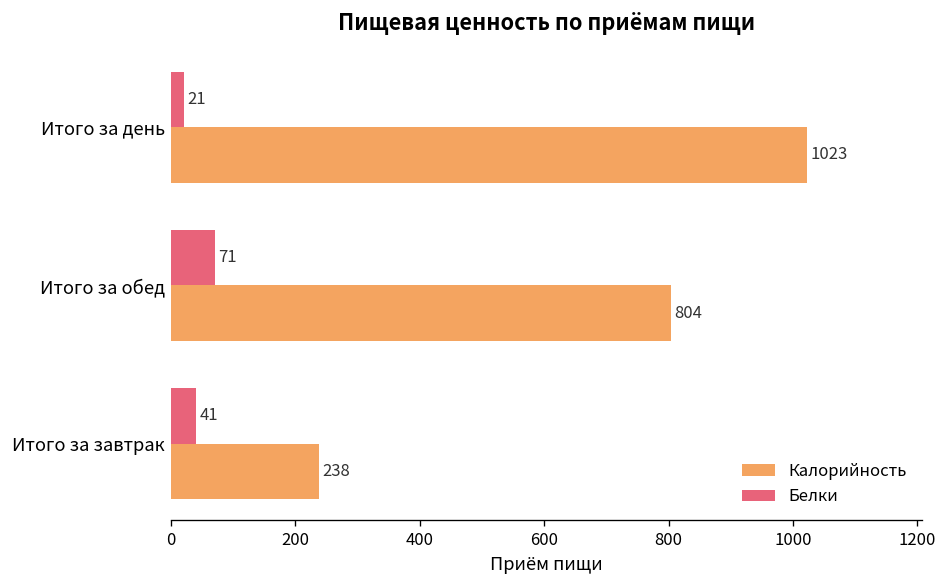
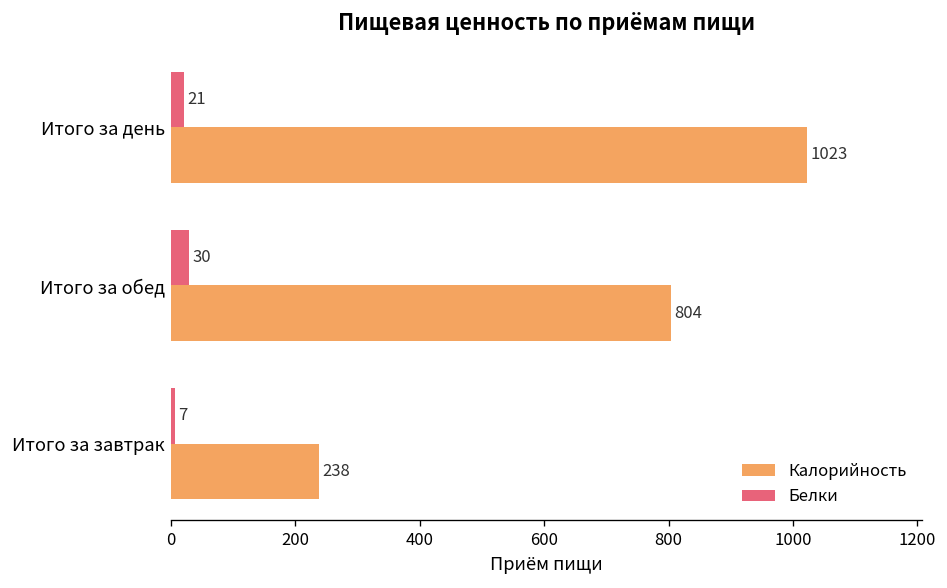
Белки, Итого за обед: 71 -> 30
Белки, Итого за завтрак: 41 -> 7
